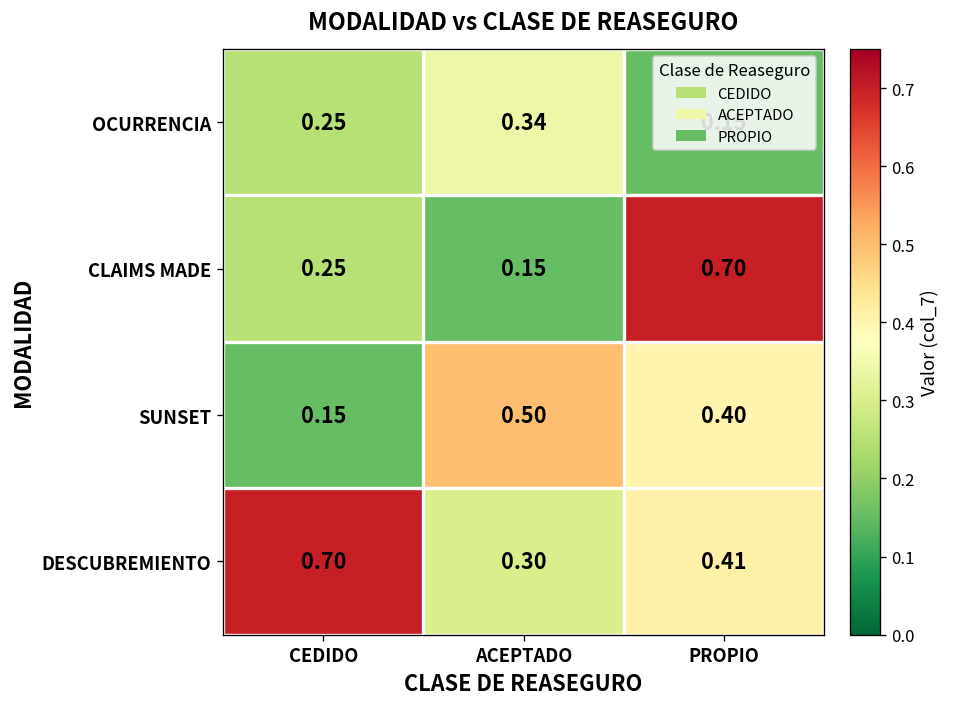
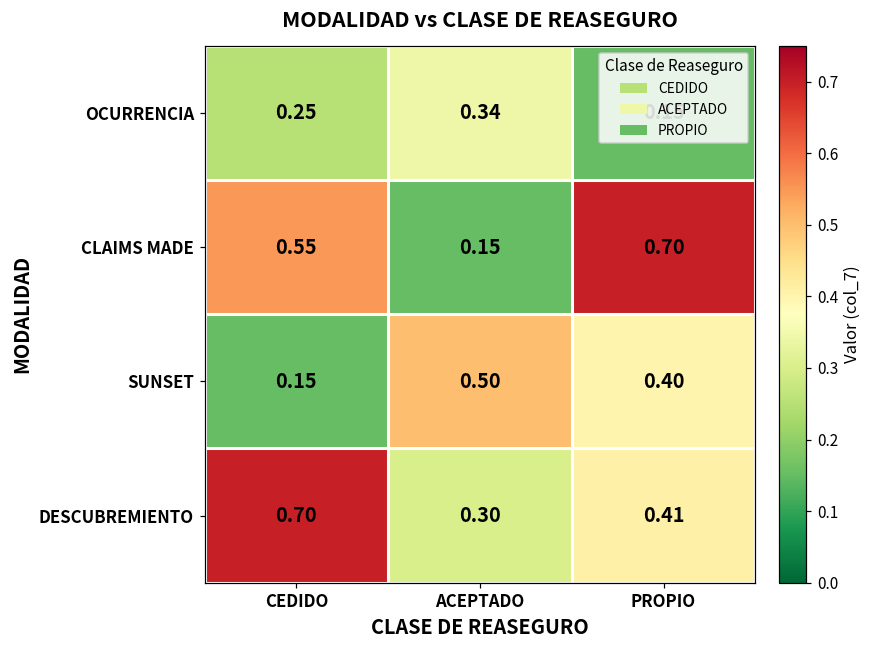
CLAIMS MADE, CEDIDO: 0.25 -> 0.55
